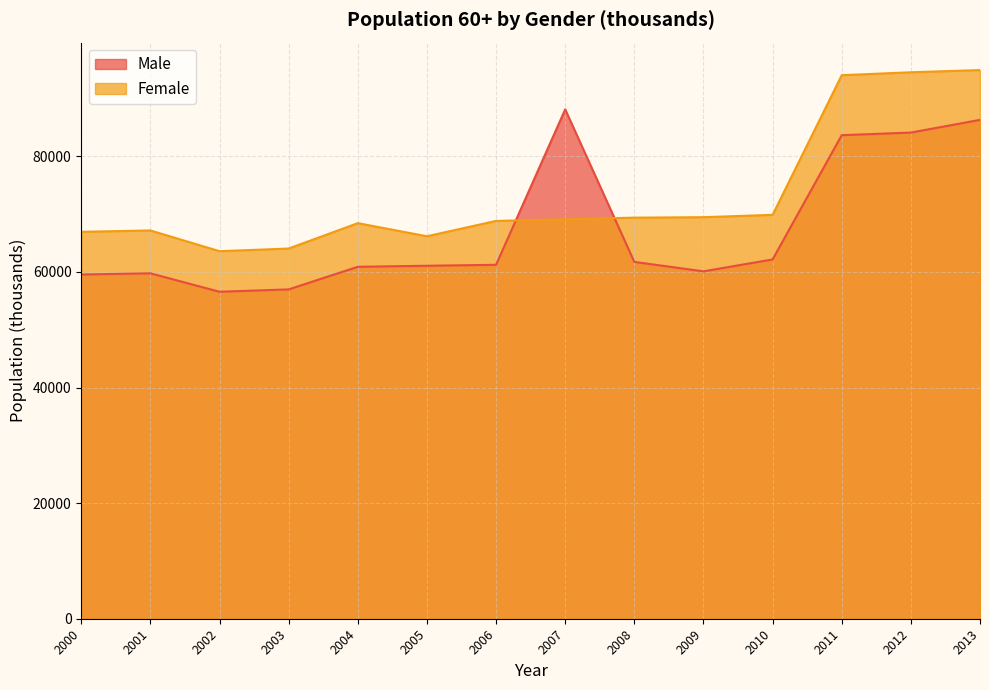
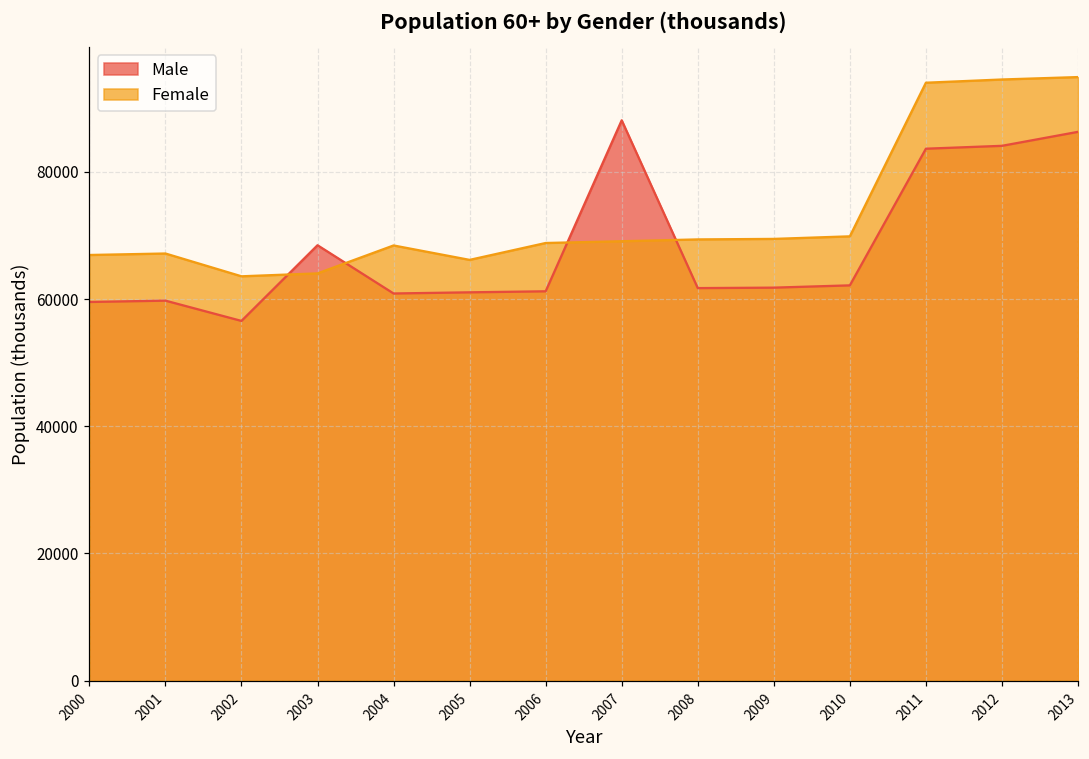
Male, 2003: 57000 -> 68000
Male, 2009: 60000 -> 62000
